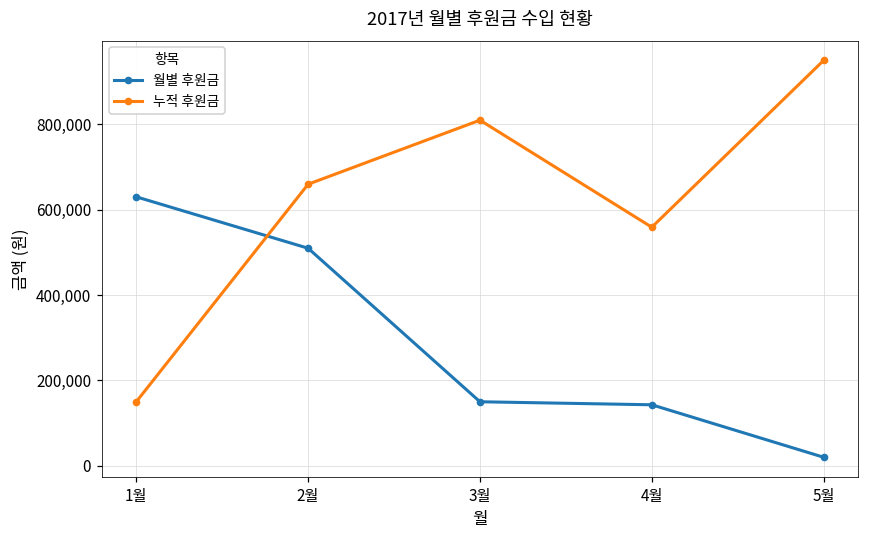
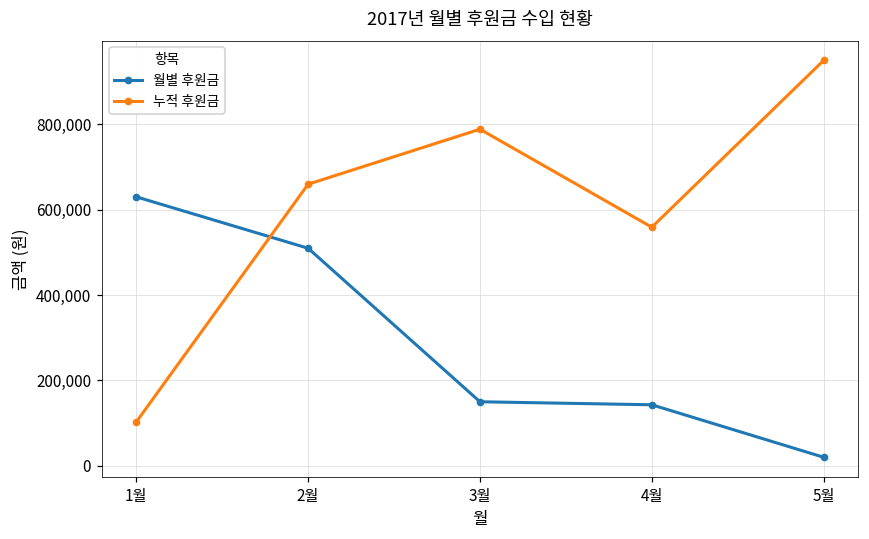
누적 후원금, 1월: 150,000 -> 100,000
누적 후원금, 3월: 810,000 -> 790,000
